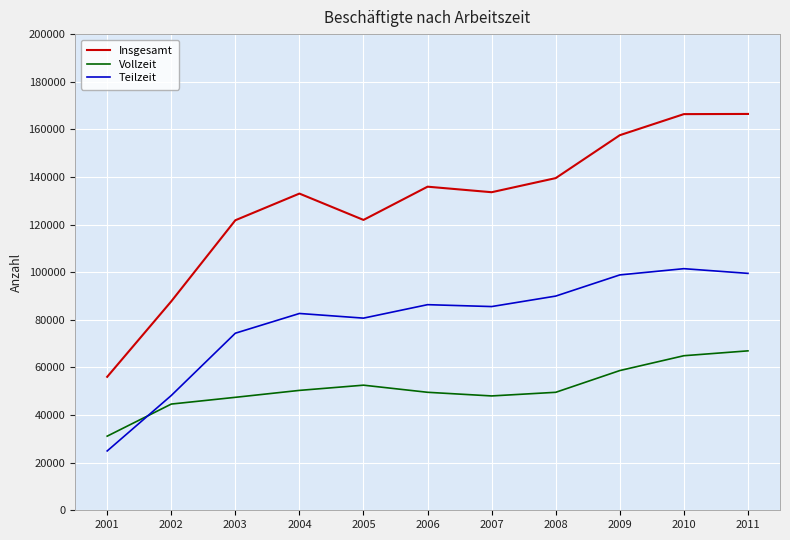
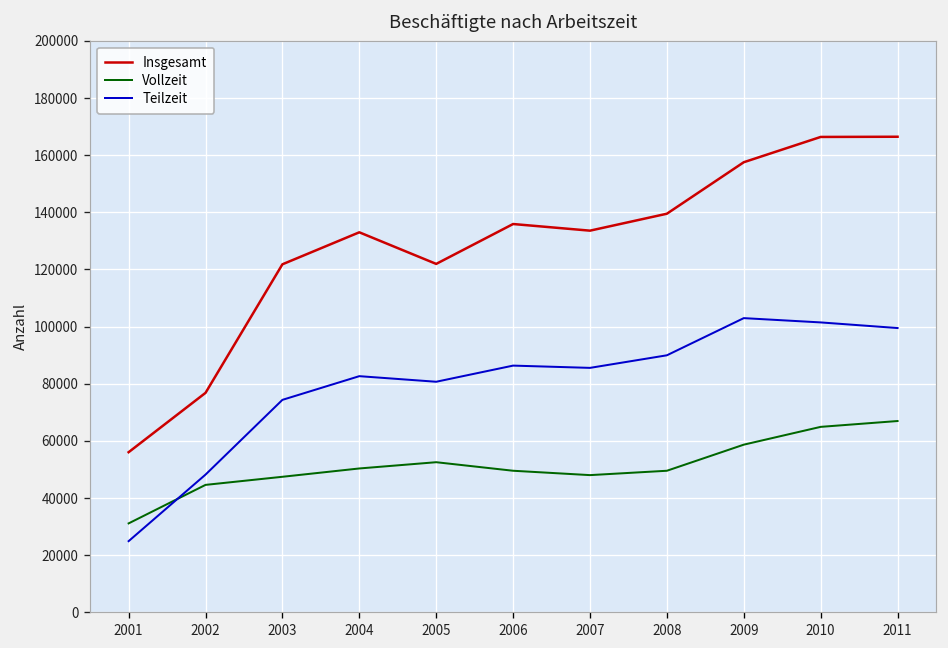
Insgesamt, 2002: 88000 -> 77000
Teilzeit, 2009: 99000 -> 103000
